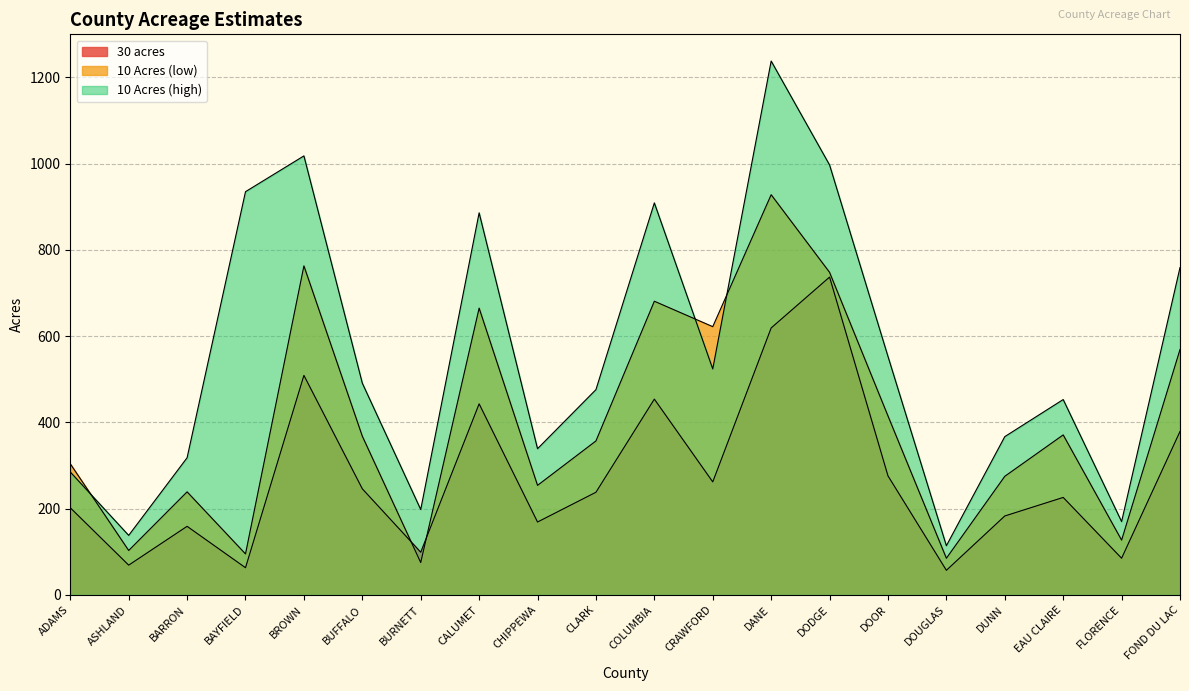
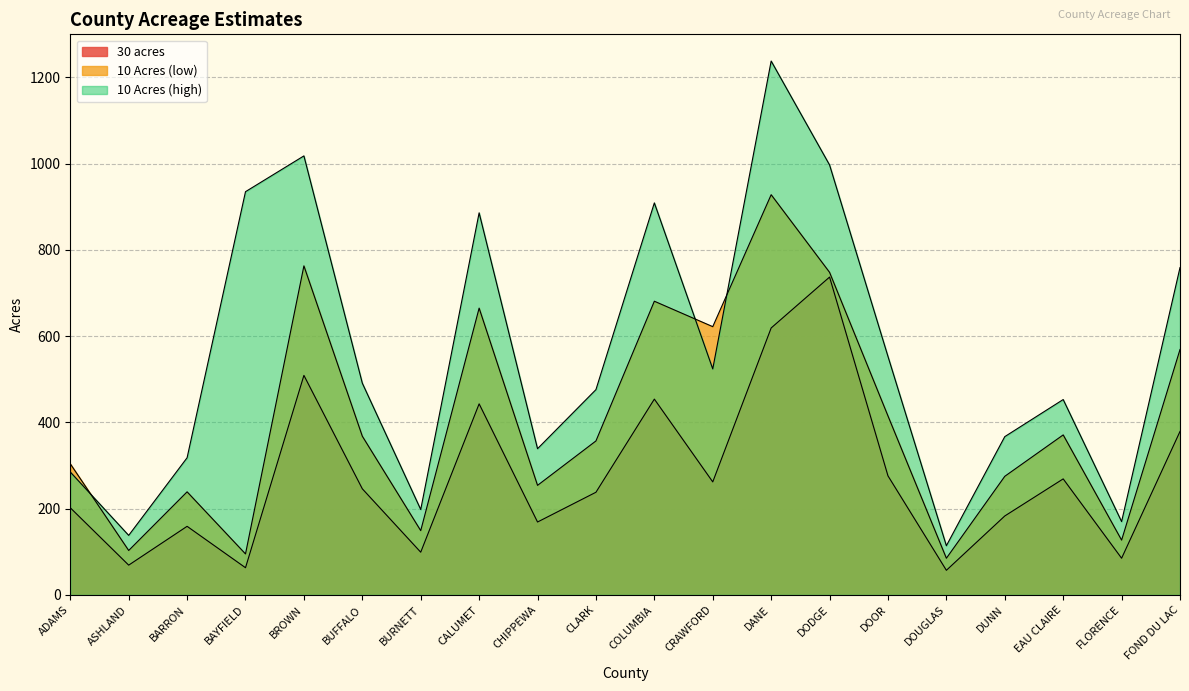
10 Acres (low), BURNETT: 80 -> 150
30 acres, EAU CLAIRE: 230 -> 270
